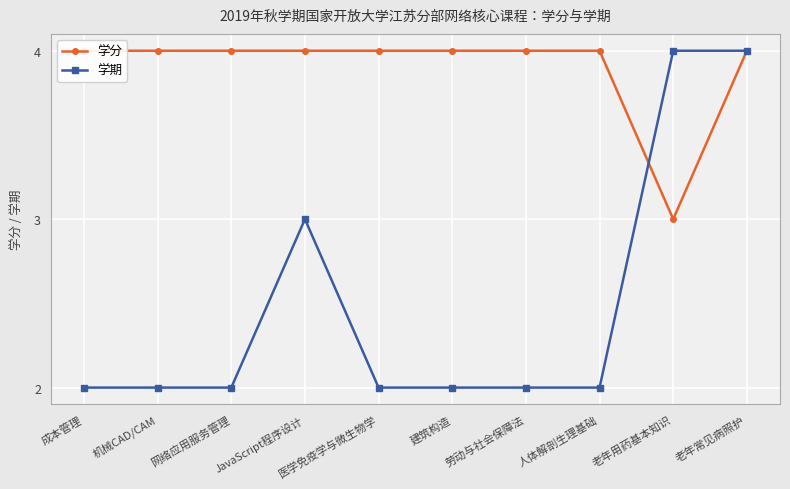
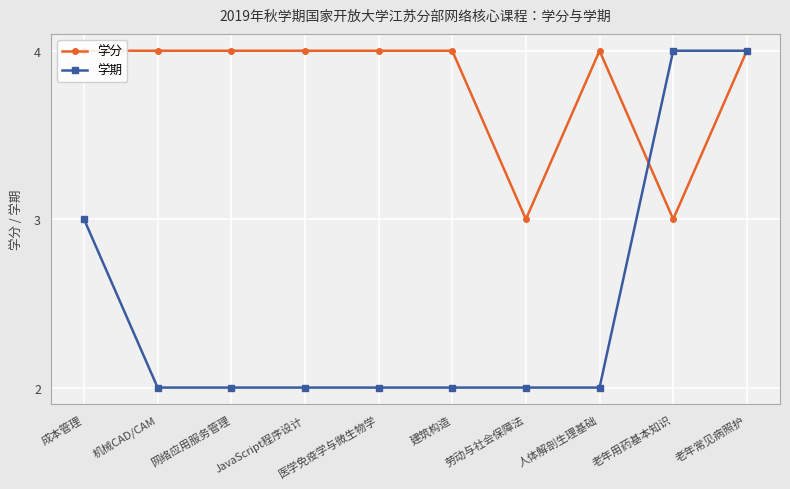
学期, 成本管理: 2 -> 3
学期, JavaScript程序设计: 3 -> 2
学分, 劳动与社会保障法: 4 -> 3
